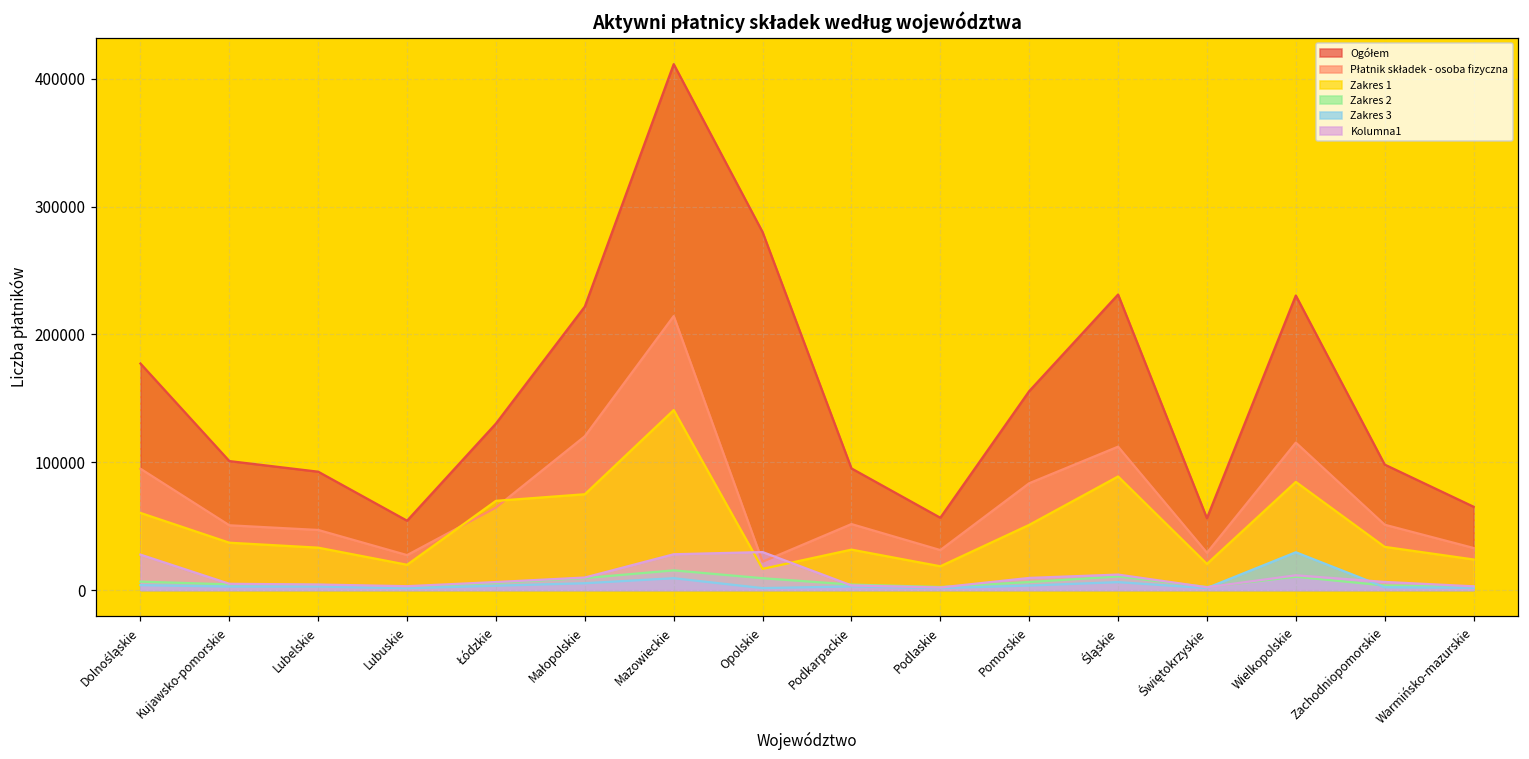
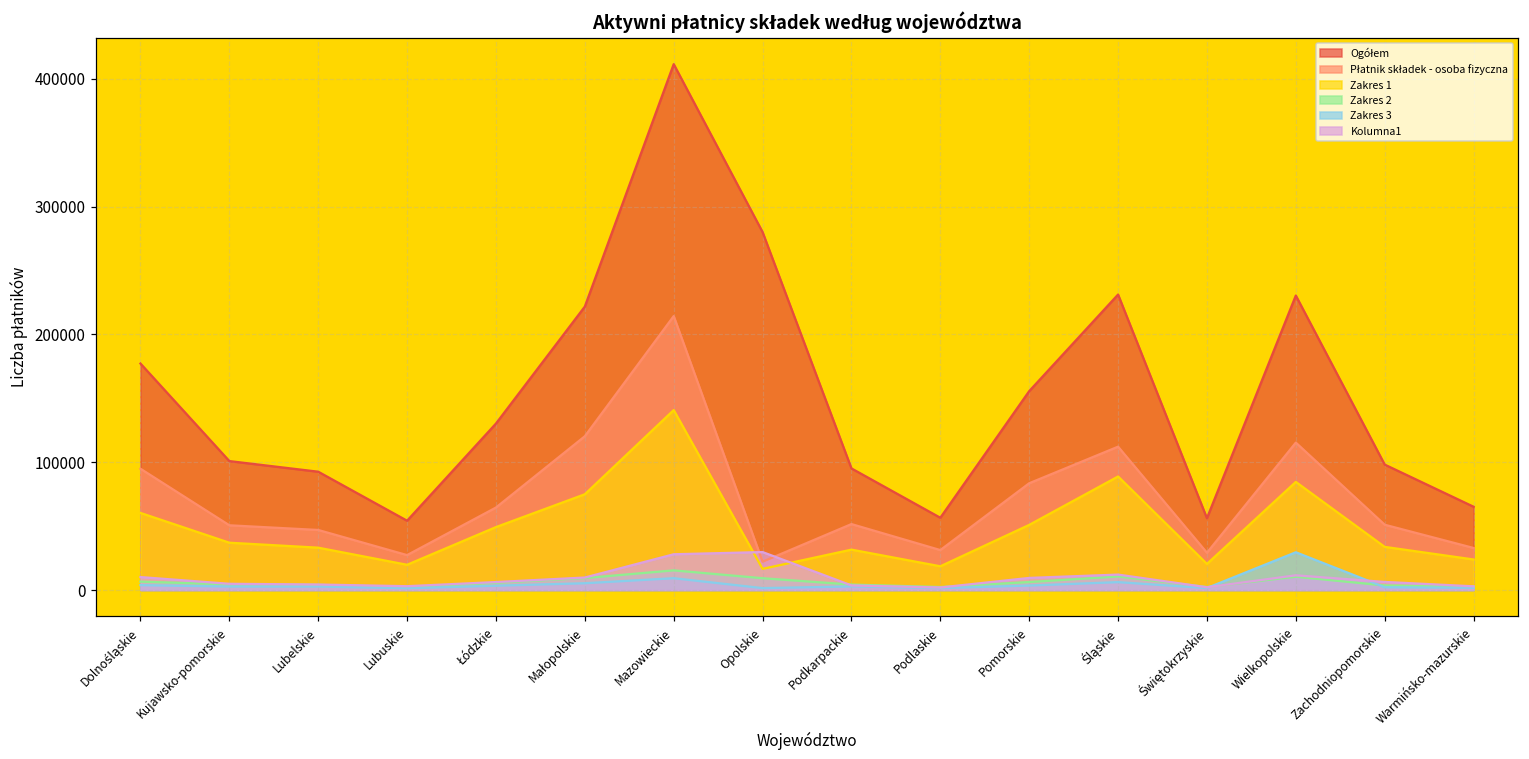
Kolumna1, Dolnośląskie: 28000 -> 10000
Zakres 1, Łódzkie: 70000 -> 49000
